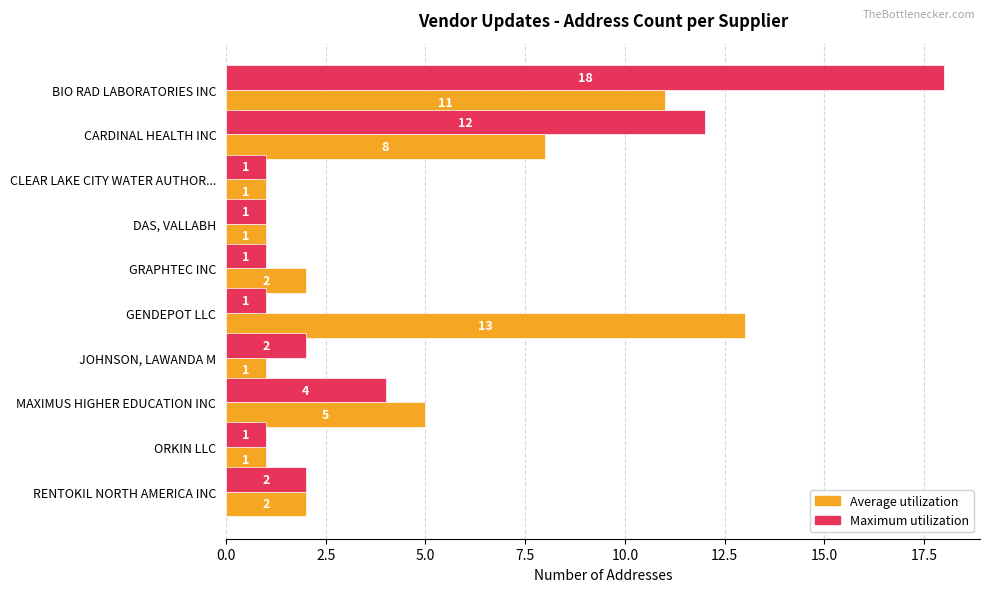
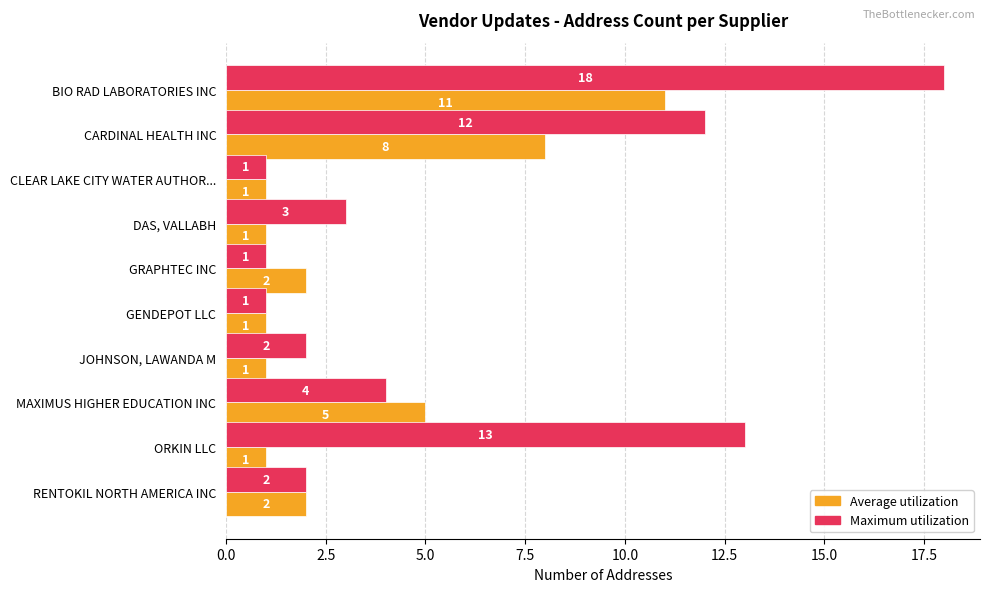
Maximum utilization, DAS, VALLABH: 1 -> 3
Average utilization, GENDEPOT LLC: 13 -> 1
Maximum utilization, ORKIN LLC: 1 -> 13
